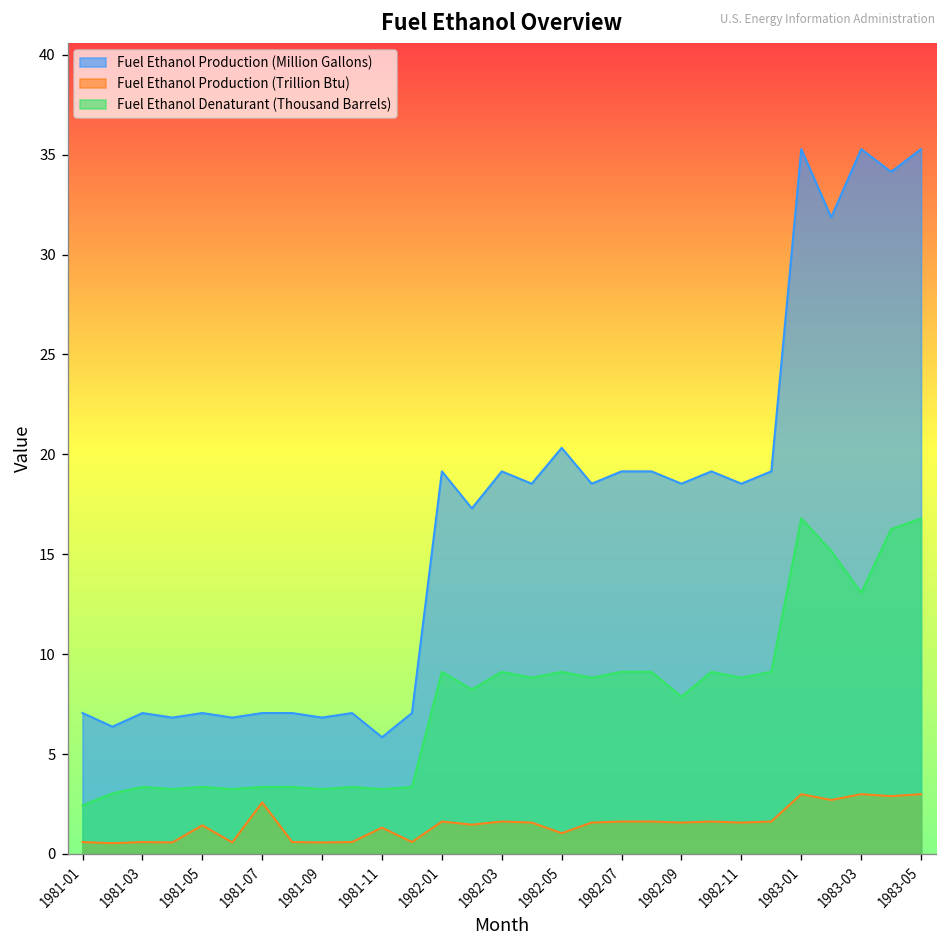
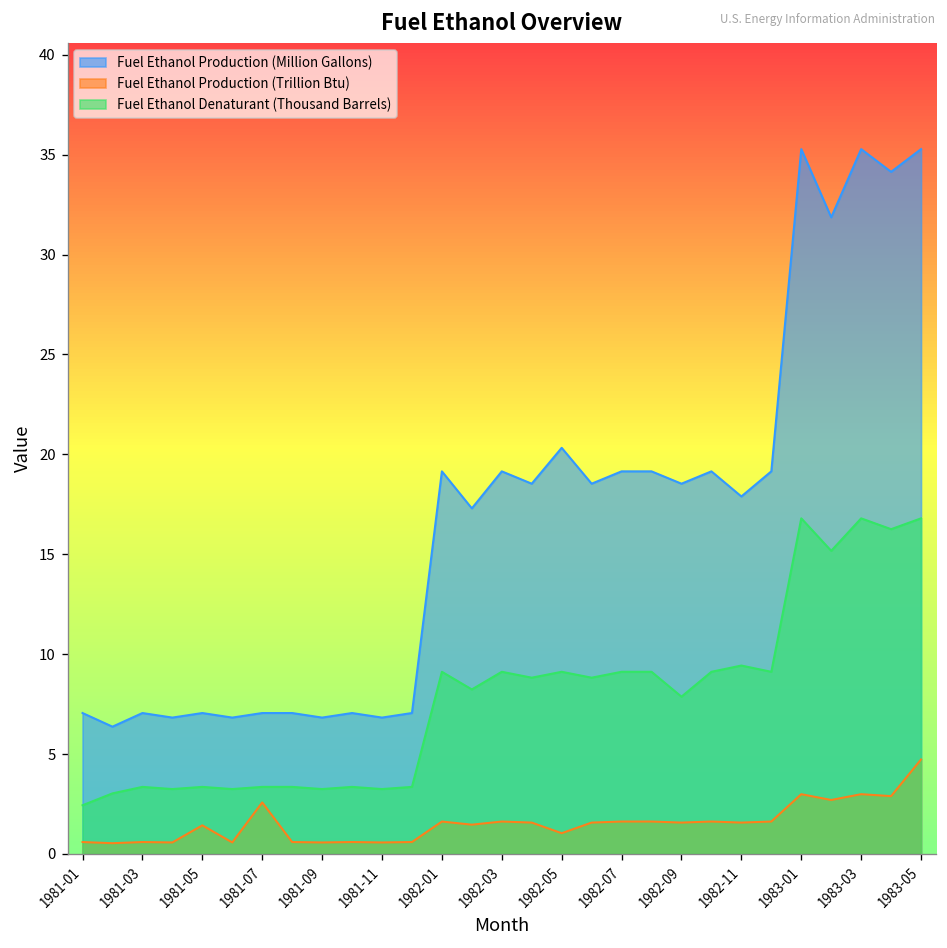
Fuel Ethanol Production (Million Gallons), 1981-11: 5.8 -> 6.8
Fuel Ethanol Production (Trillion Btu), 1981-11: 1.3 -> 0.6
Fuel Ethanol Production (Million Gallons), 1982-11: 18.5 -> 17.9
Fuel Ethanol Denaturant (Thousand Barrels), 1982-11: 8.8 -> 9.4
Fuel Ethanol Denaturant (Thousand Barrels), 1983-03: 13.1 -> 16.8
Fuel Ethanol Production (Trillion Btu), 1983-05: 3.0 -> 4.7
